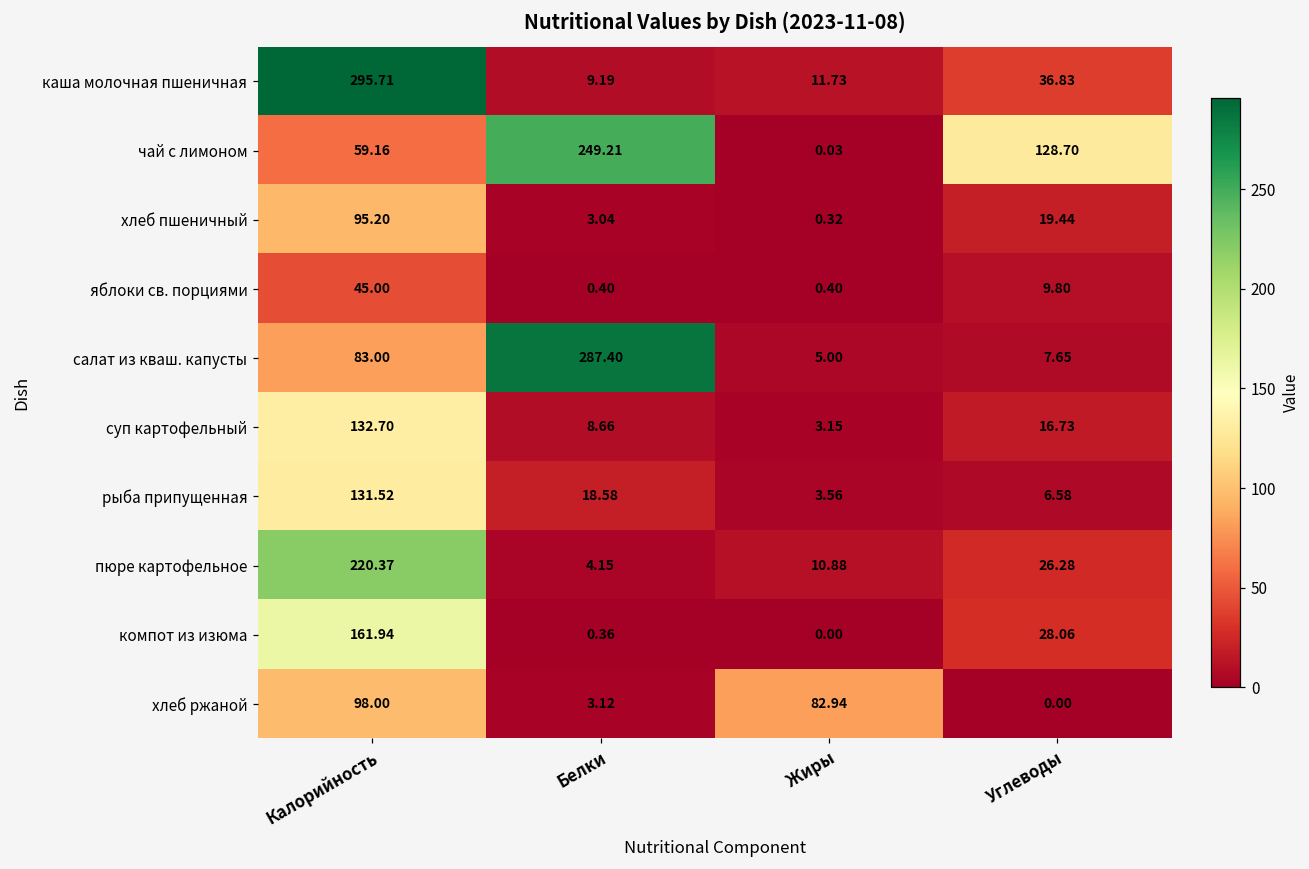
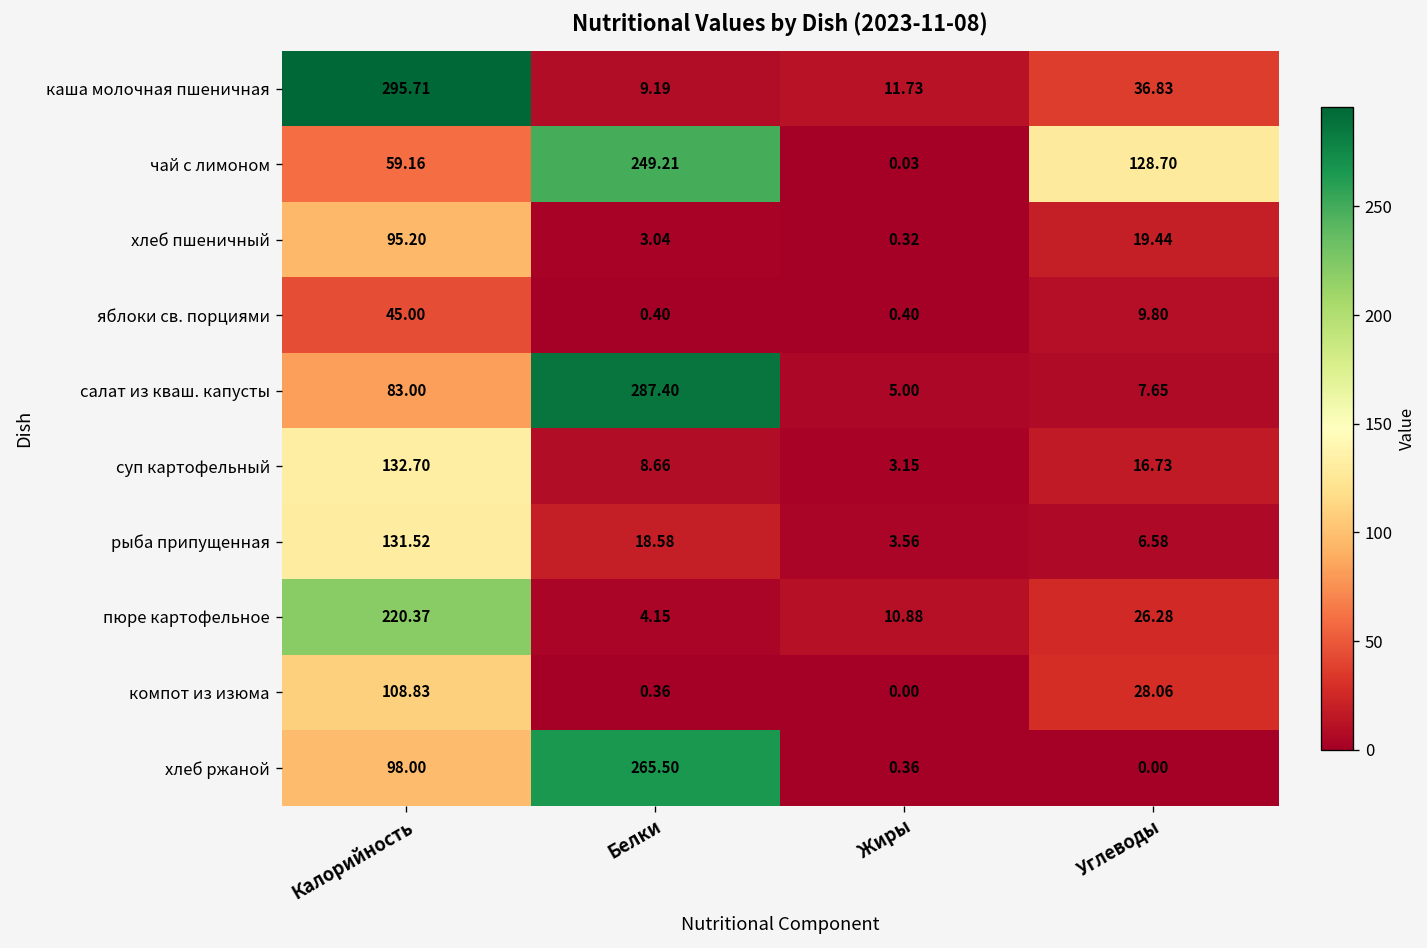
компот из изюма, Калорийность: 161.94 -> 108.83
хлеб ржаной, Белки: 3.12 -> 265.50
хлеб ржаной, Жиры: 82.94 -> 0.36
